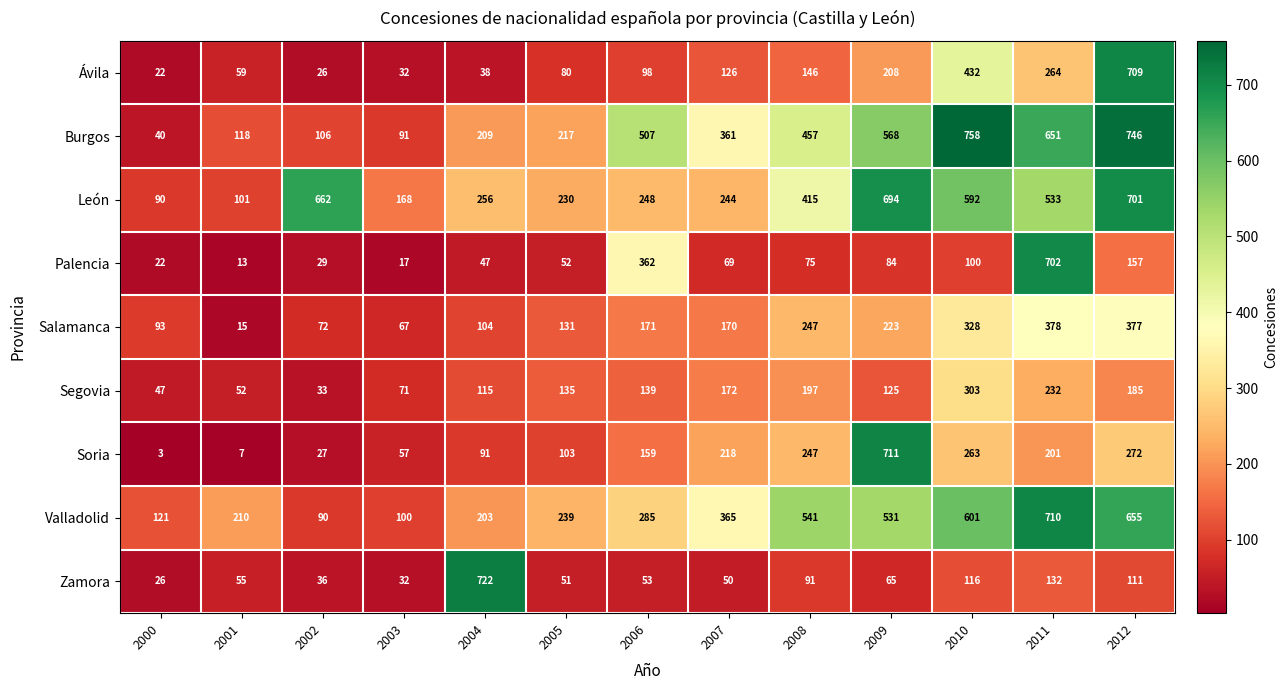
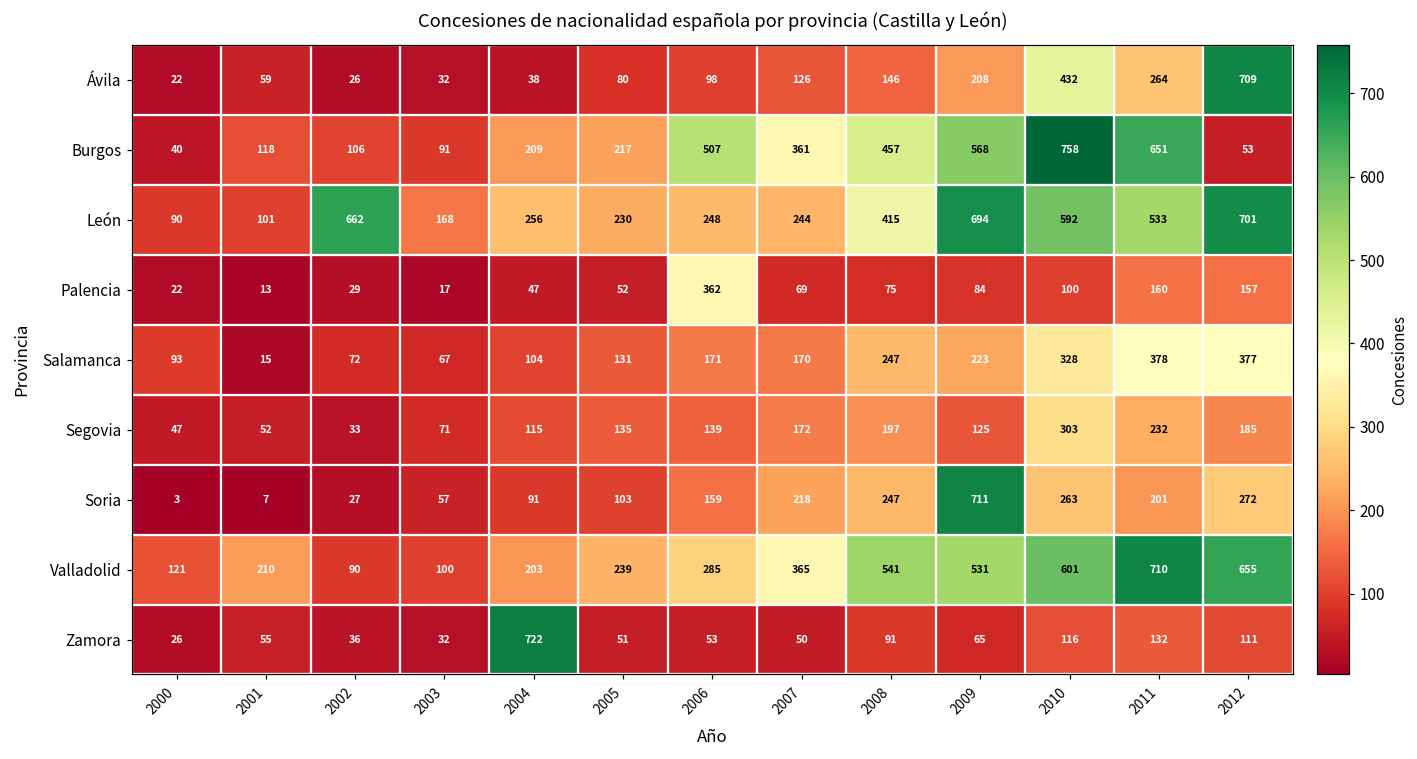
Burgos, 2012: 746 -> 53
Palencia, 2011: 702 -> 160
